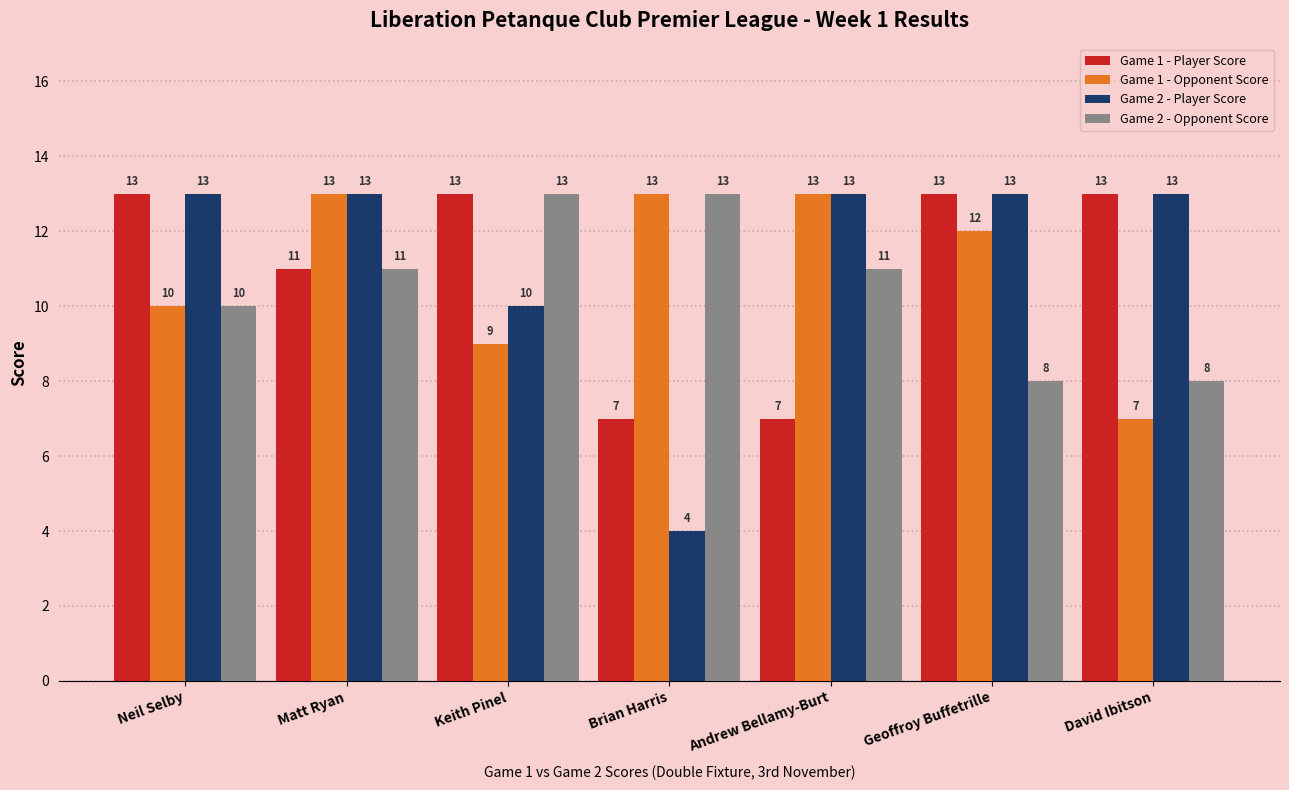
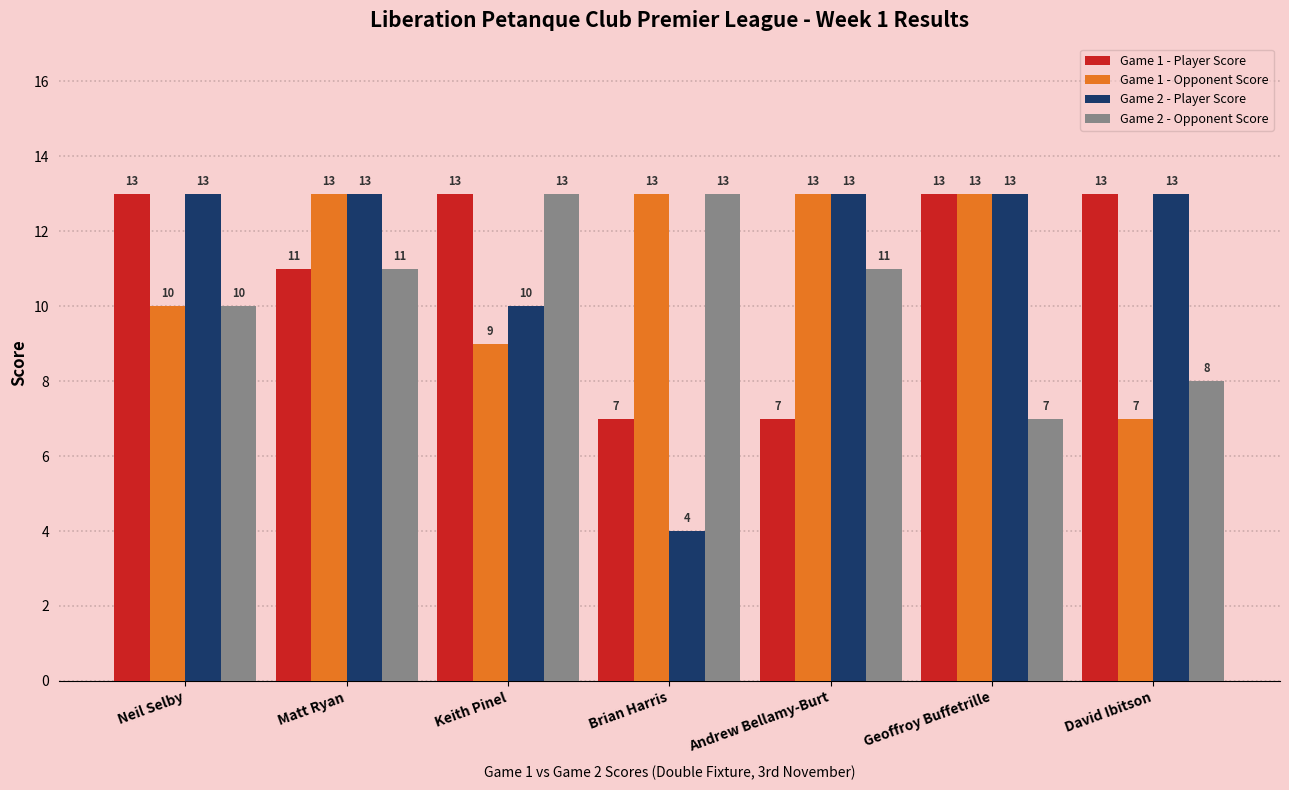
Game 1 - Opponent Score, Geoffroy Buffetrille: 12 -> 13
Game 2 - Opponent Score, Geoffroy Buffetrille: 8 -> 7
